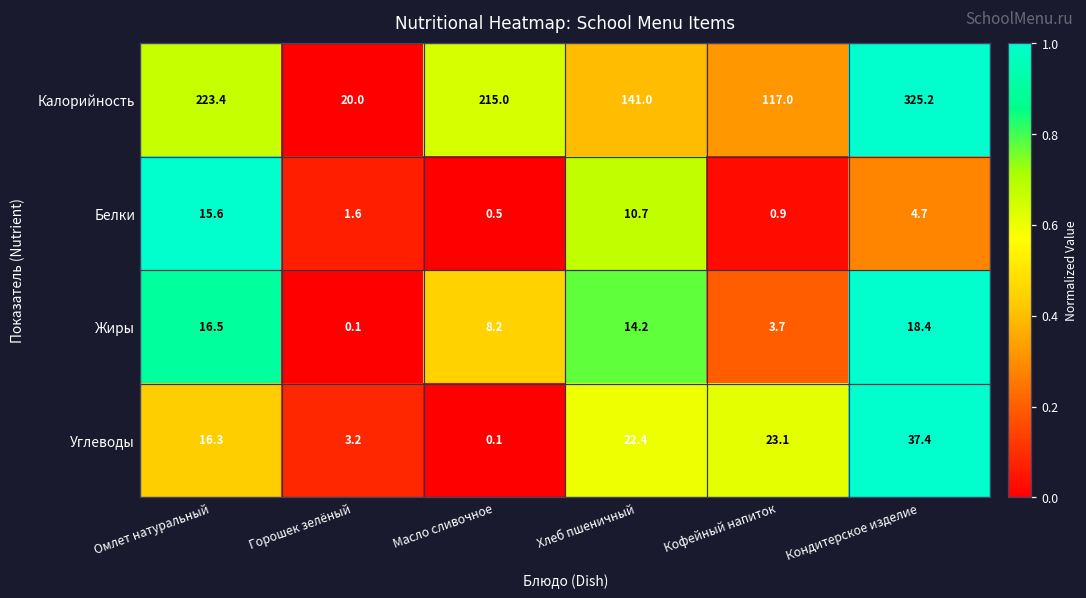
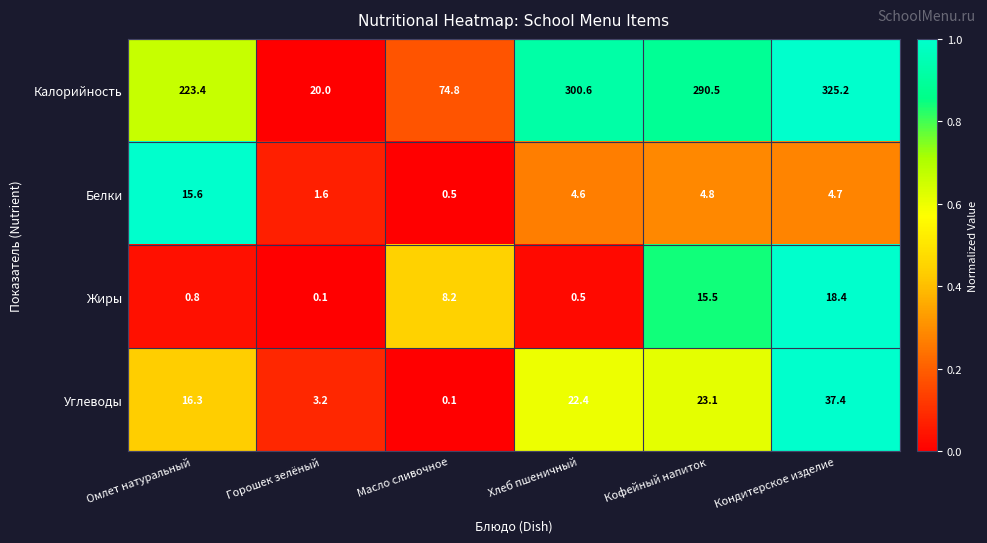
Калорийность, Масло сливочное: 215.0 -> 74.8
Калорийность, Хлеб пшеничный: 141.0 -> 300.6
Калорийность, Кофейный напиток: 117.0 -> 290.5
Белки, Хлеб пшеничный: 10.7 -> 4.6
Белки, Кофейный напиток: 0.9 -> 4.8
Жиры, Омлет натуральный: 16.5 -> 0.8
Жиры, Хлеб пшеничный: 14.2 -> 0.5
Жиры, Кофейный напиток: 3.7 -> 15.5
